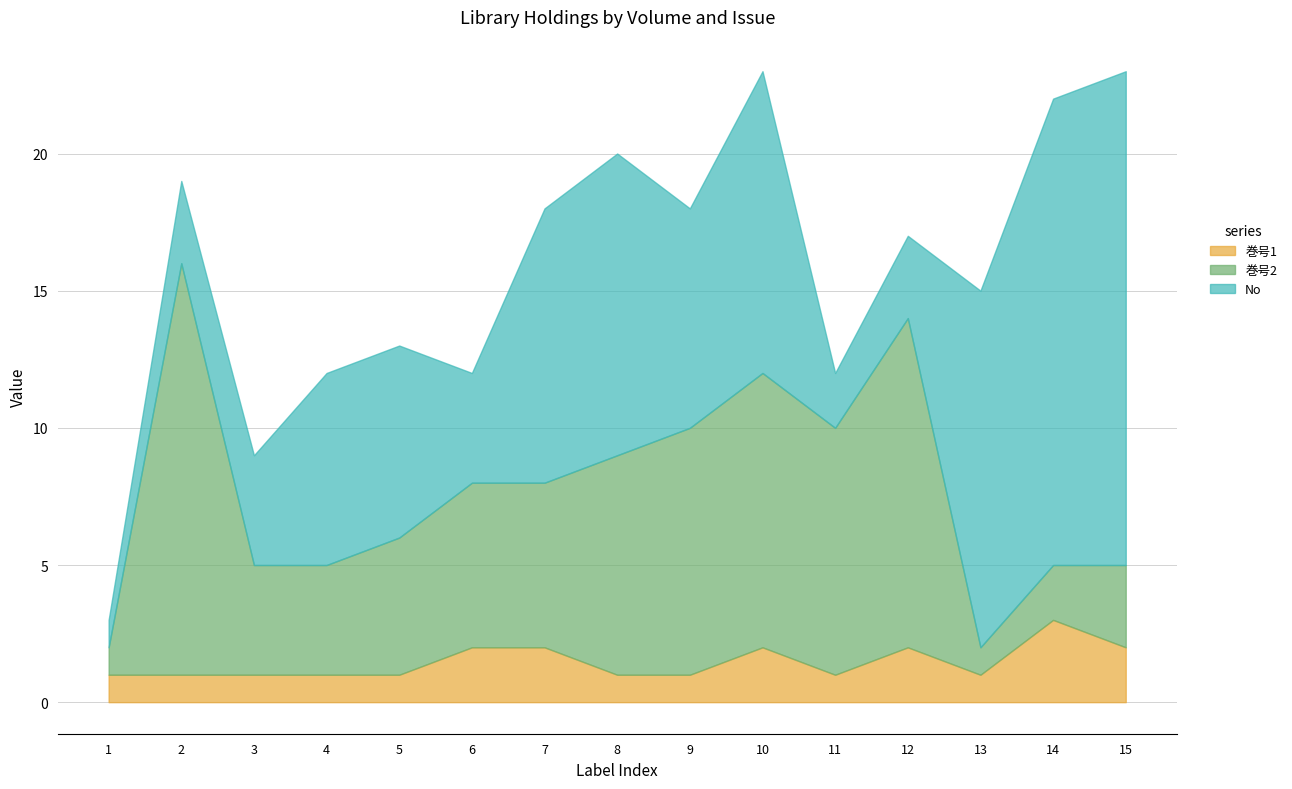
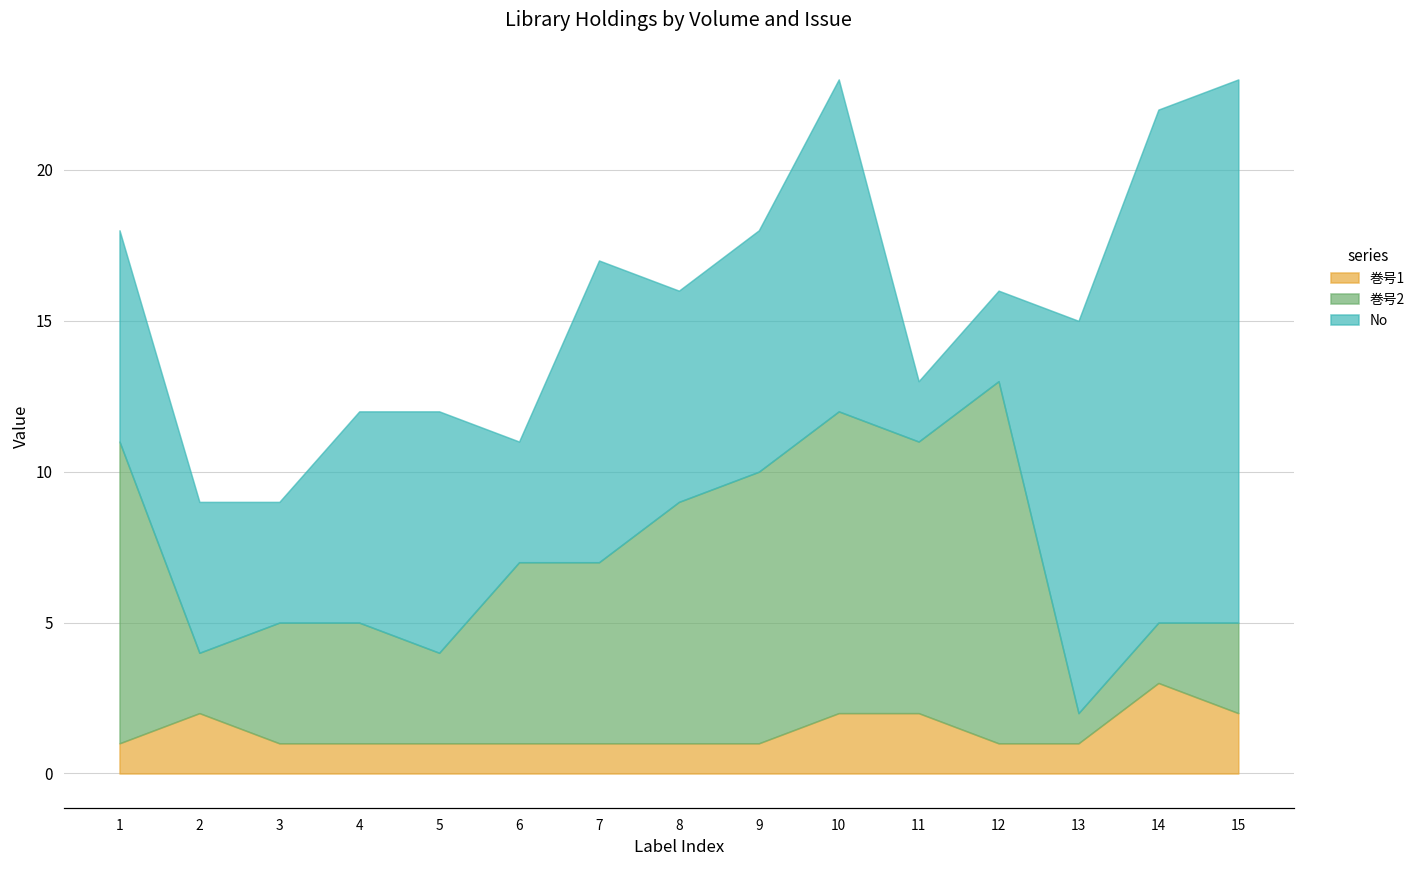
巻号2, 1: 1 -> 10
No, 1: 1 -> 7
巻号1, 2: 1 -> 2
巻号2, 2: 15 -> 2
No, 2: 3 -> 5
巻号2, 5: 5 -> 3
No, 5: 7 -> 8
巻号1, 6: 2 -> 1
巻号1, 7: 2 -> 1
No, 8: 11 -> 7
巻号1, 11: 1 -> 2
巻号1, 12: 2 -> 1
